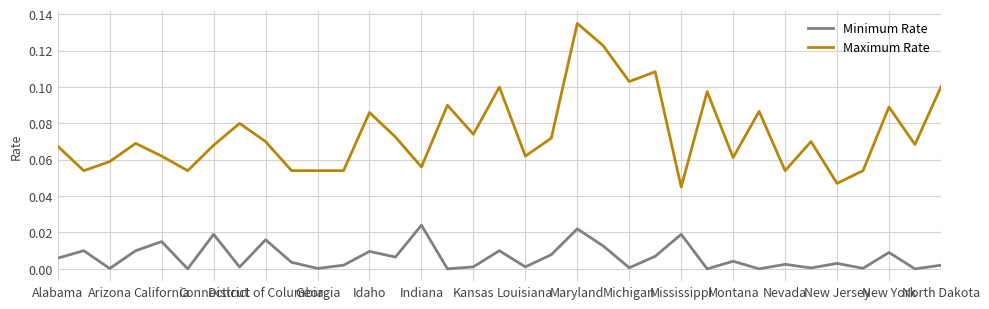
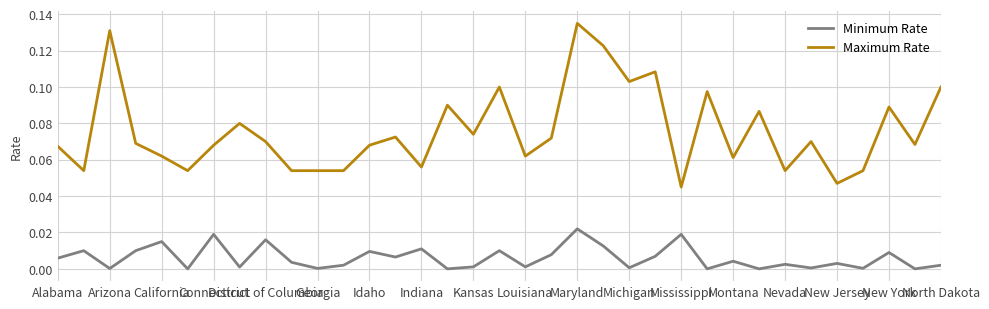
Maximum Rate, Arizona: 0.059 -> 0.131
Maximum Rate, Idaho: 0.086 -> 0.068
Minimum Rate, Indiana: 0.024 -> 0.011
